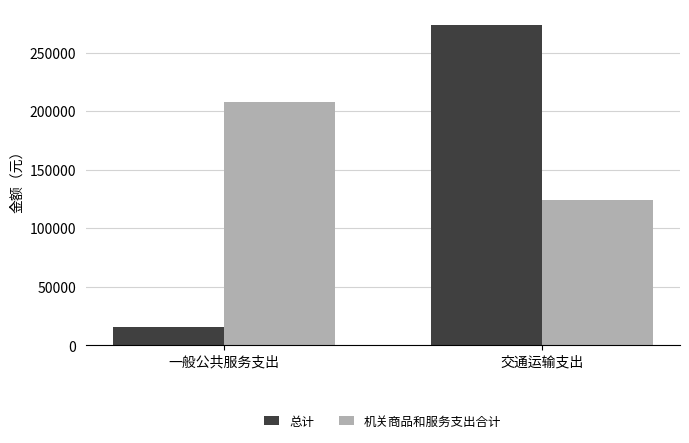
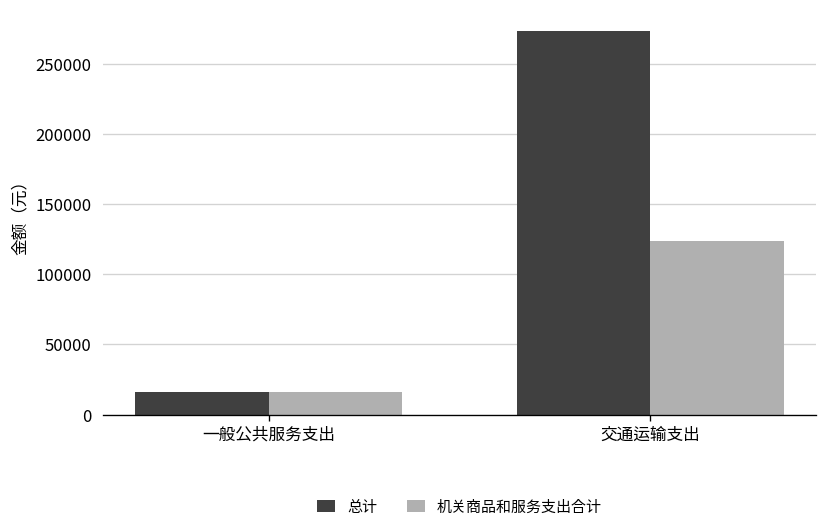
机关商品和服务支出合计, 一般公共服务支出: 208000 -> 16000
